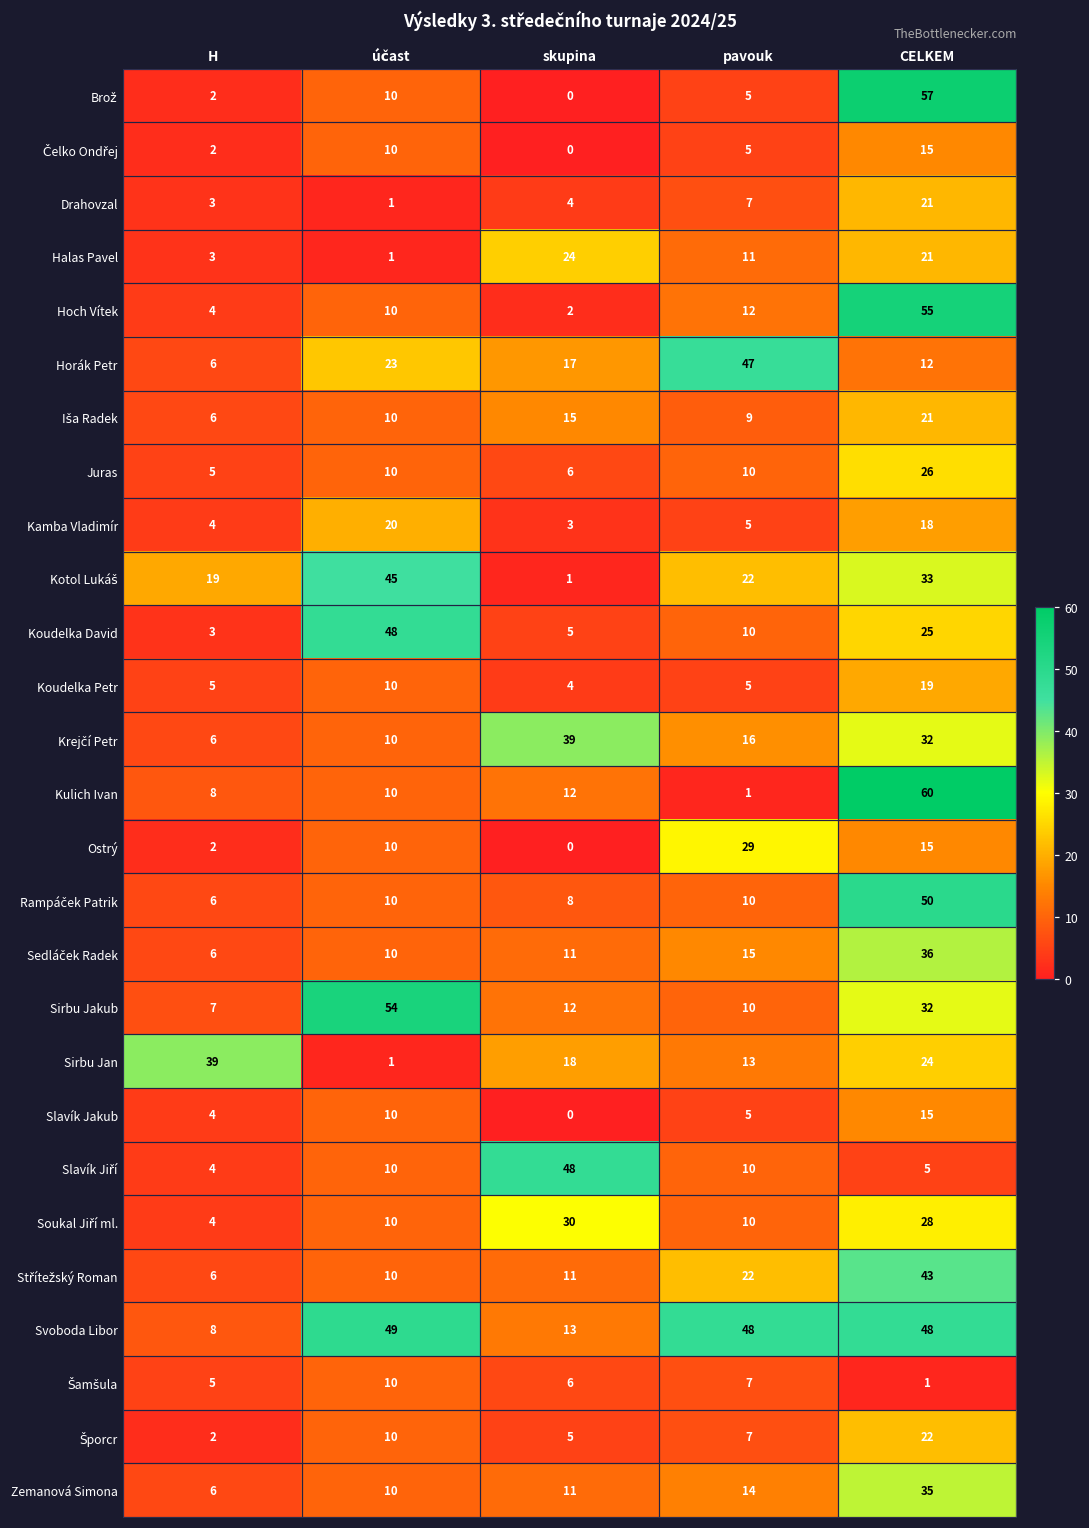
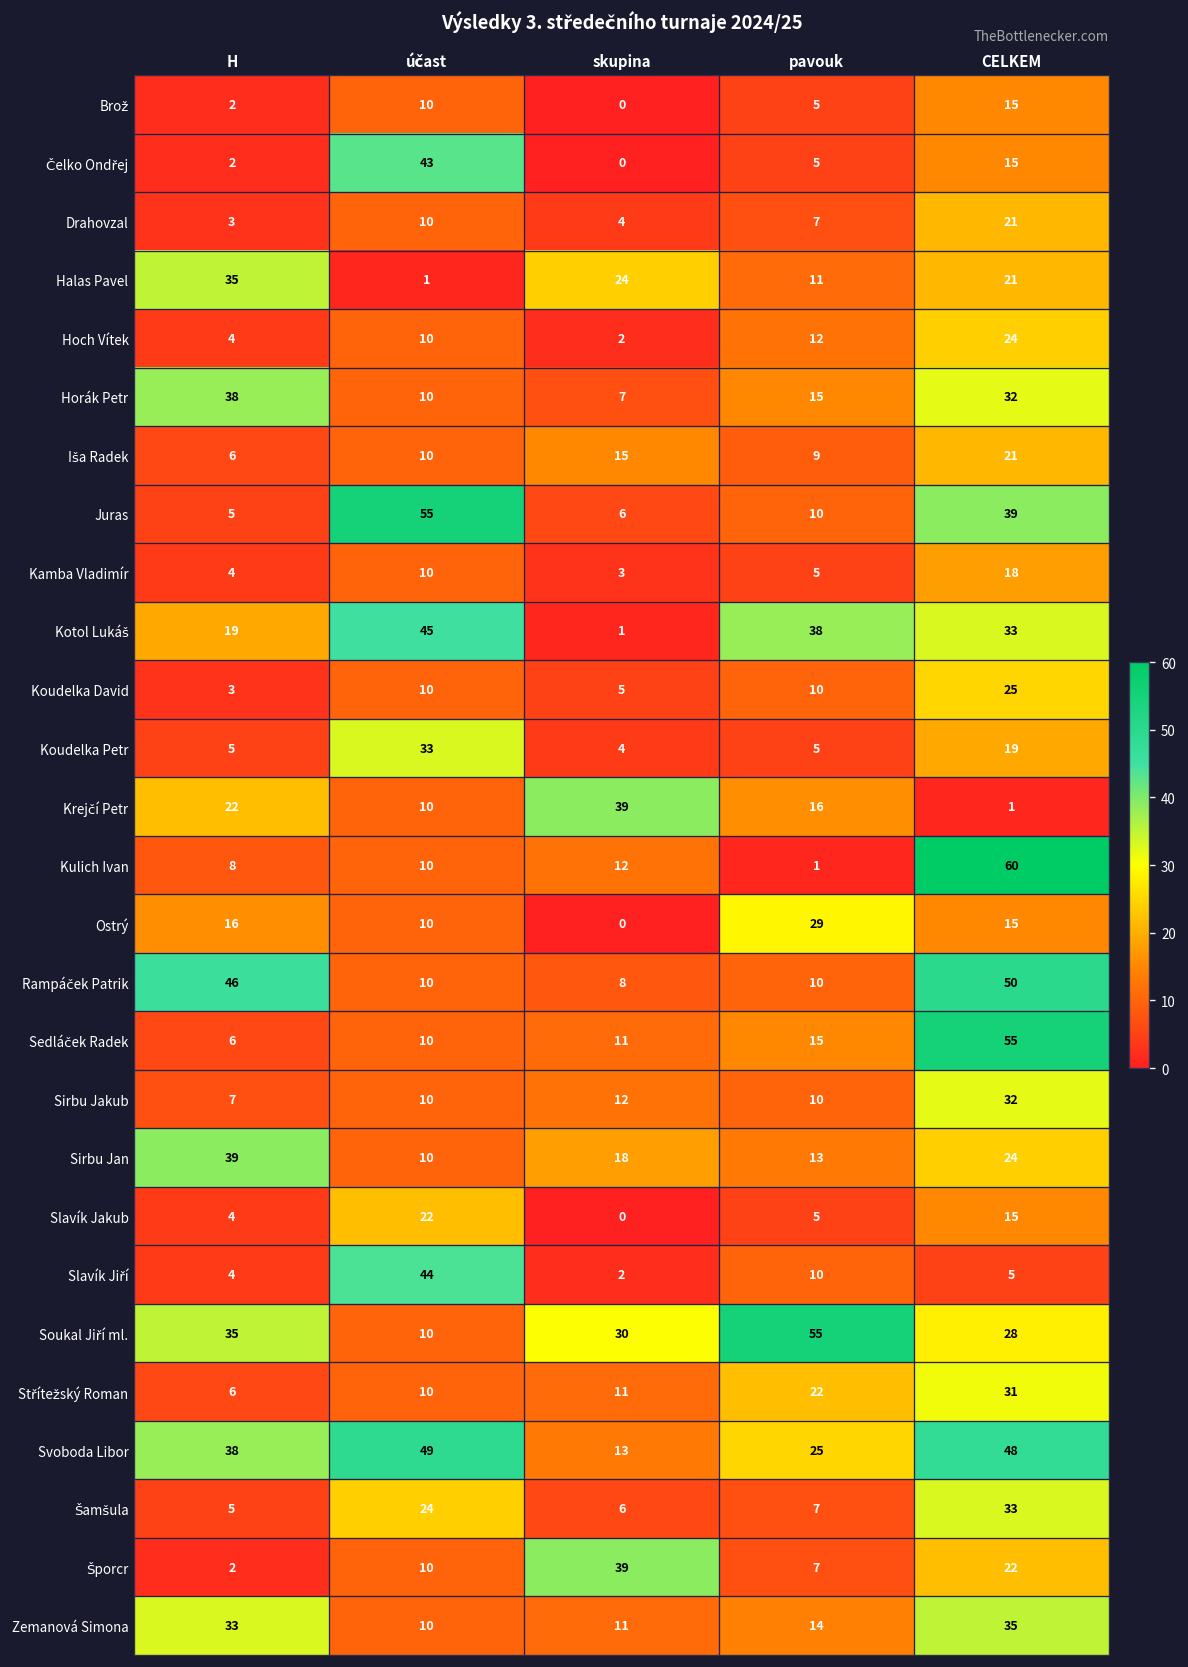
Brož, CELKEM: 57 -> 15
Čelko Ondřej, účast: 10 -> 43
Drahovzal, účast: 1 -> 10
Halas Pavel, H: 3 -> 35
Hoch Vítek, CELKEM: 55 -> 24
Horák Petr, H: 6 -> 38
Horák Petr, účast: 23 -> 10
Horák Petr, skupina: 17 -> 7
Horák Petr, pavouk: 47 -> 15
Horák Petr, CELKEM: 12 -> 32
Juras, účast: 10 -> 55
Juras, CELKEM: 26 -> 39
Kamba Vladimír, účast: 20 -> 10
Kotol Lukáš, pavouk: 22 -> 38
Koudelka David, účast: 48 -> 10
Koudelka Petr, účast: 10 -> 33
Krejčí Petr, H: 6 -> 22
Krejčí Petr, CELKEM: 32 -> 1
Ostrý, H: 2 -> 16
Rampáček Patrik, H: 6 -> 46
Sedláček Radek, CELKEM: 36 -> 55
Sirbu Jakub, účast: 54 -> 10
Sirbu Jan, účast: 1 -> 10
Slavík Jakub, účast: 10 -> 22
Slavík Jiří, účast: 10 -> 44
Slavík Jiří, skupina: 48 -> 2
Soukal Jiří ml., H: 4 -> 35
Soukal Jiří ml., pavouk: 10 -> 55
Střítežský Roman, CELKEM: 43 -> 31
Svoboda Libor, H: 8 -> 38
Svoboda Libor, pavouk: 48 -> 25
Šamšula, účast: 10 -> 24
Šamšula, CELKEM: 1 -> 33
Šporcr, skupina: 5 -> 39
Zemanová Simona, H: 6 -> 33
